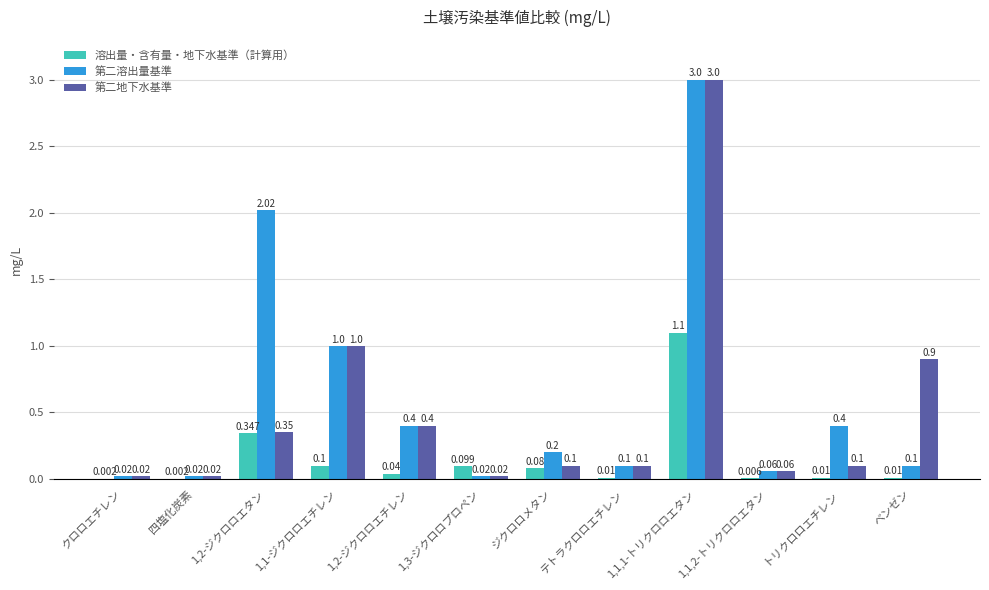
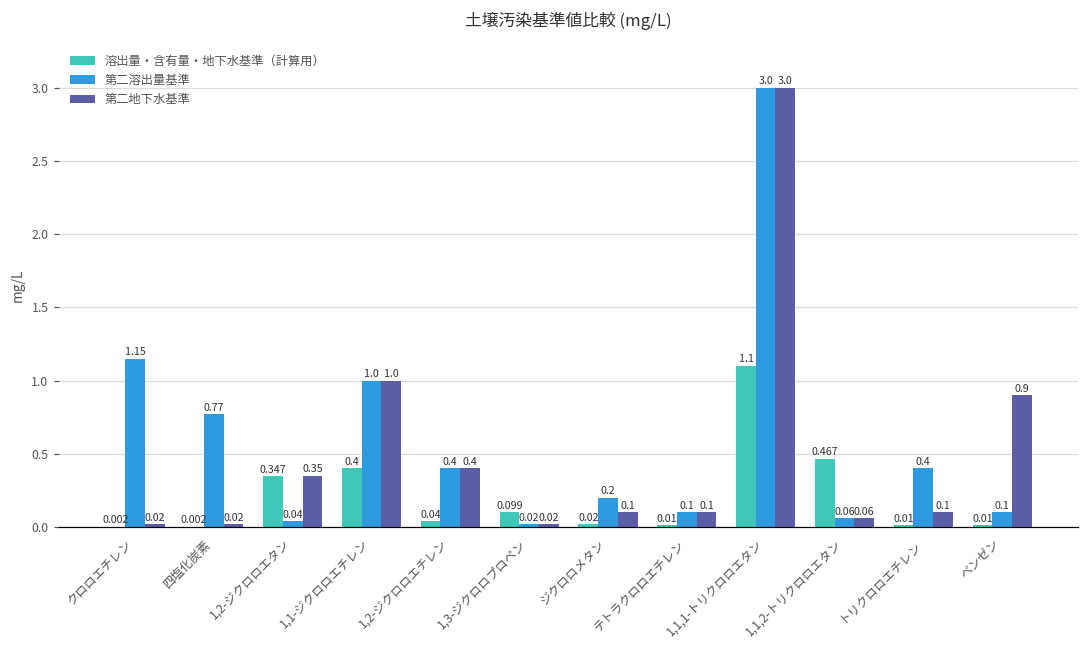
第二溶出量基準, クロロエチレン: 0.02 -> 1.15
第二溶出量基準, 四塩化炭素: 0.02 -> 0.77
第二溶出量基準, 1,2-ジクロロエタン: 2.02 -> 0.04
溶出量・含有量・地下水基準（計算用）, 1,1-ジクロロエチレン: 0.1 -> 0.4
溶出量・含有量・地下水基準（計算用）, ジクロロメタン: 0.08 -> 0.02
溶出量・含有量・地下水基準（計算用）, 1,1,2-トリクロロエタン: 0.006 -> 0.467
